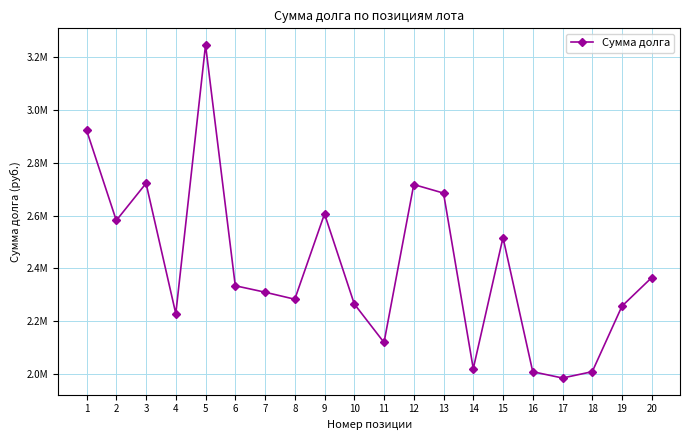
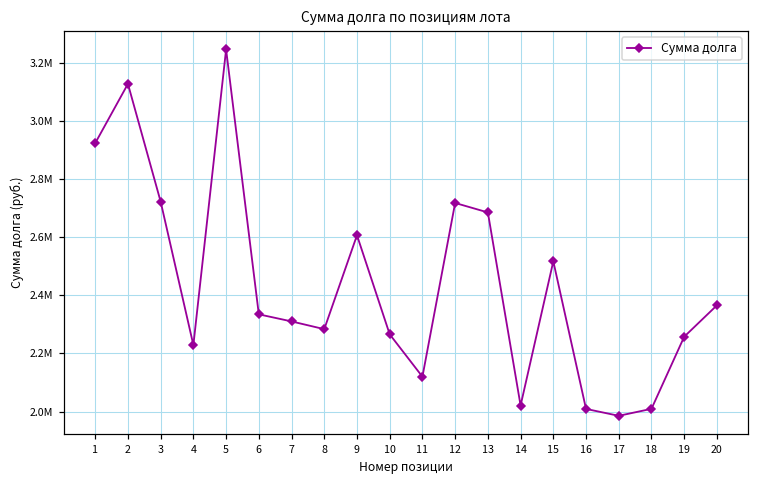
2: 2580000 -> 3130000
